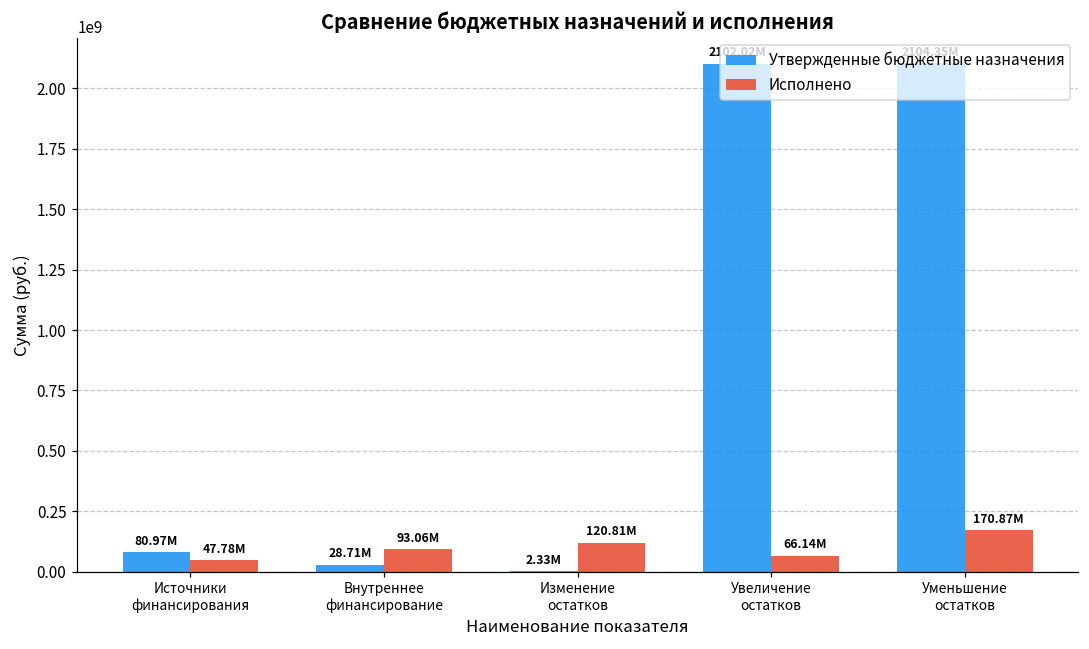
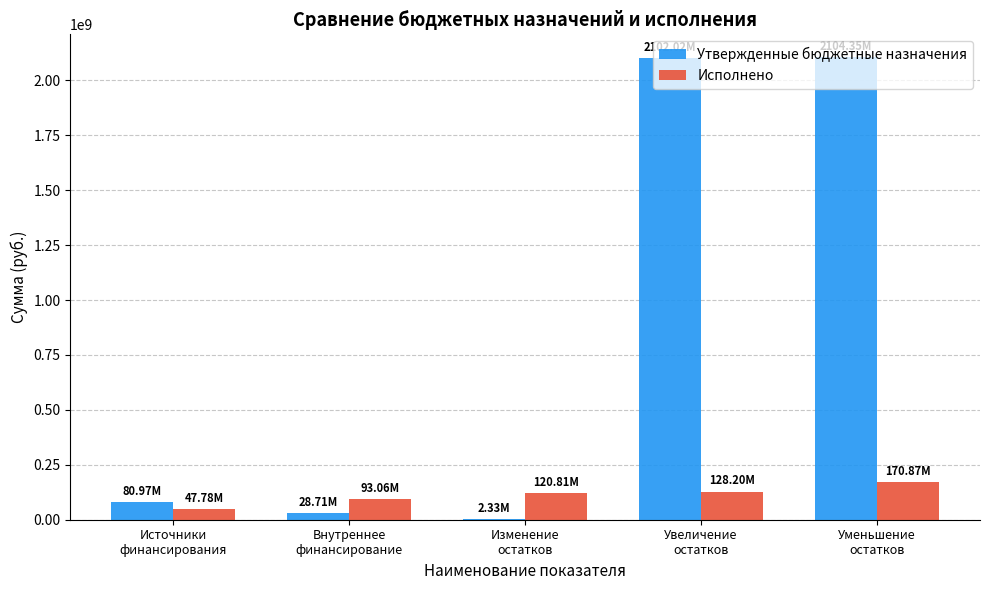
Исполнено, Увеличение остатков: 66.14M -> 128.20M
